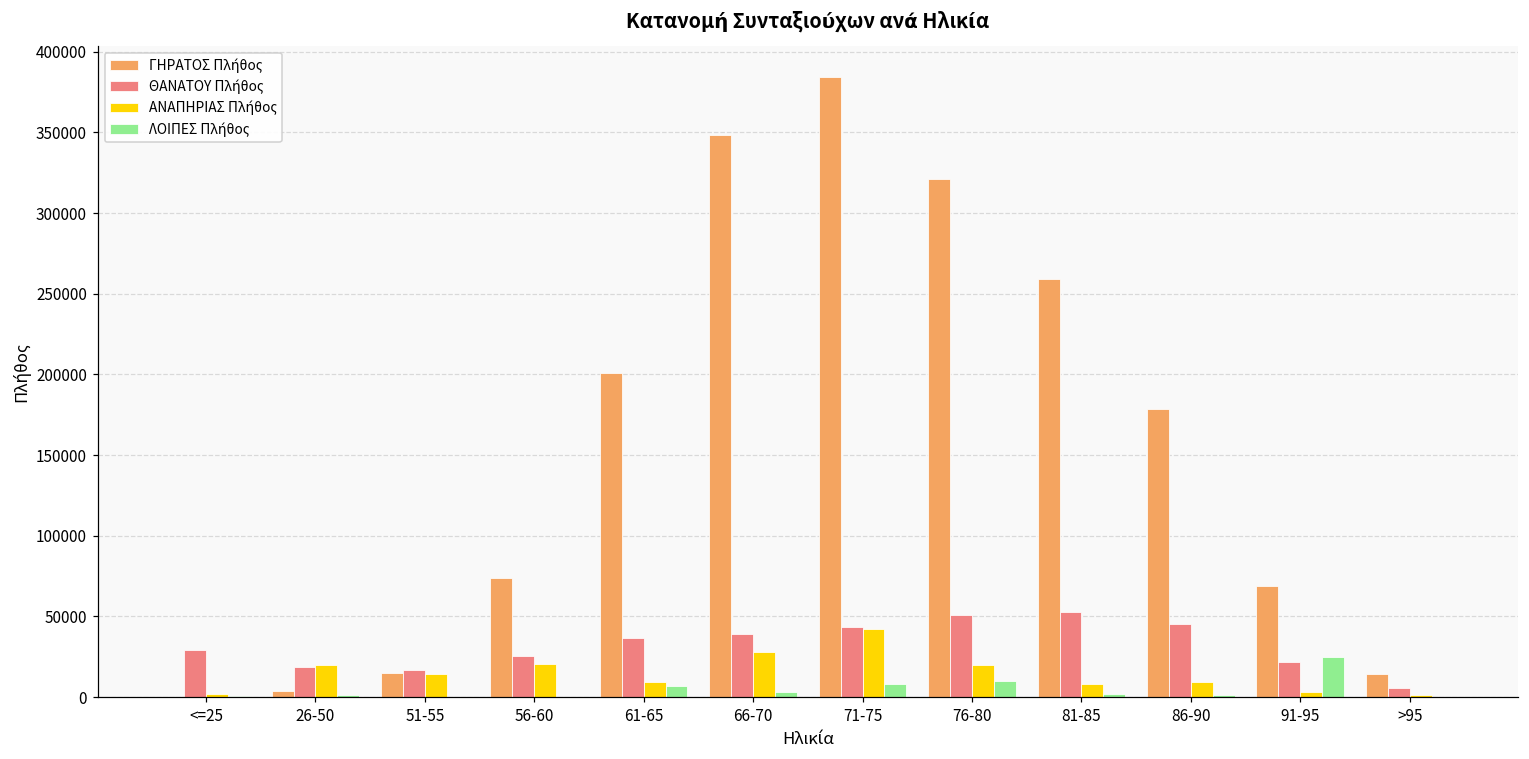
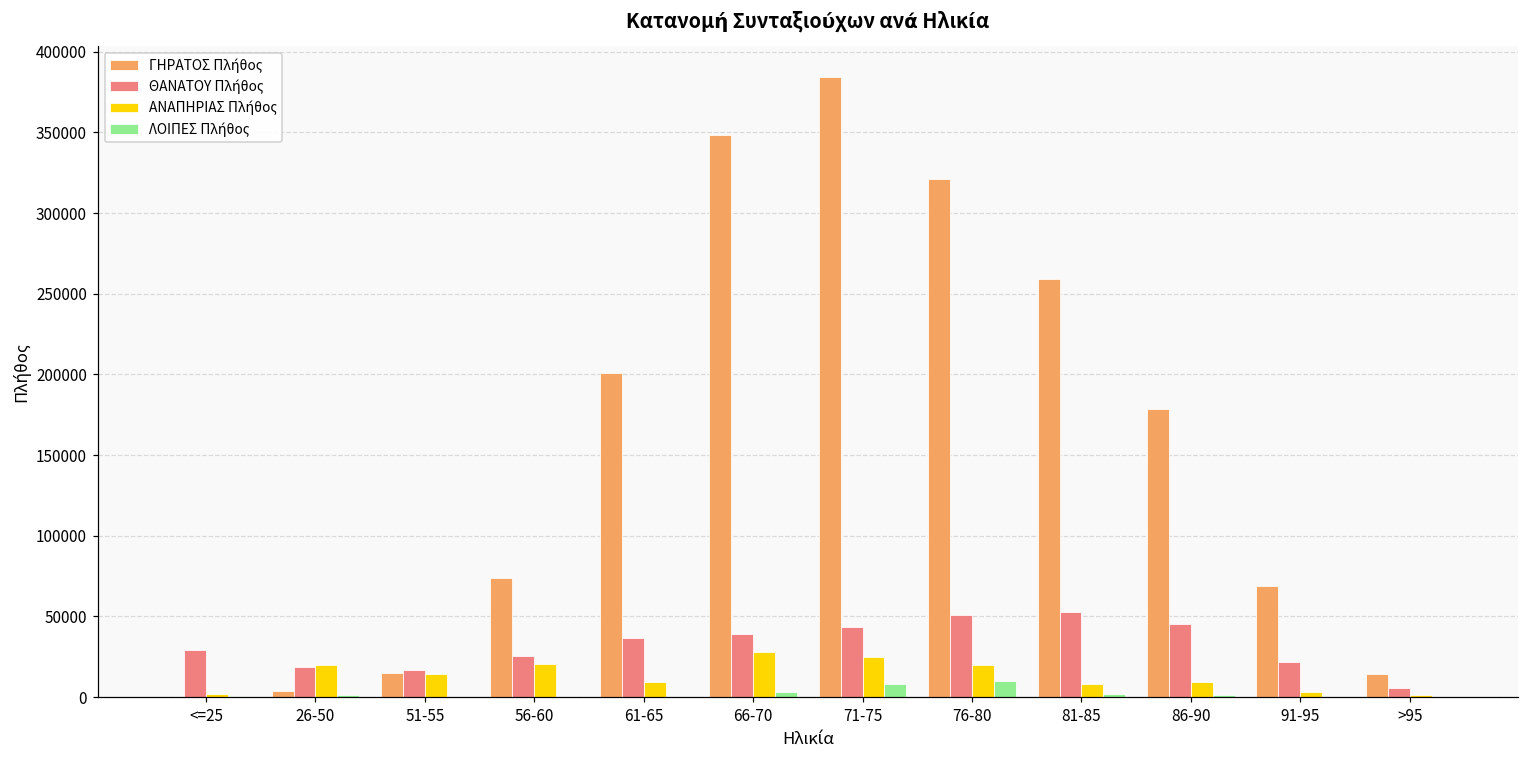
ΛΟΙΠΕΣ Πλήθος, 61-65: 7000 -> 0
ΑΝΑΠΗΡΙΑΣ Πλήθος, 71-75: 42000 -> 25000
ΛΟΙΠΕΣ Πλήθος, 91-95: 25000 -> 0
